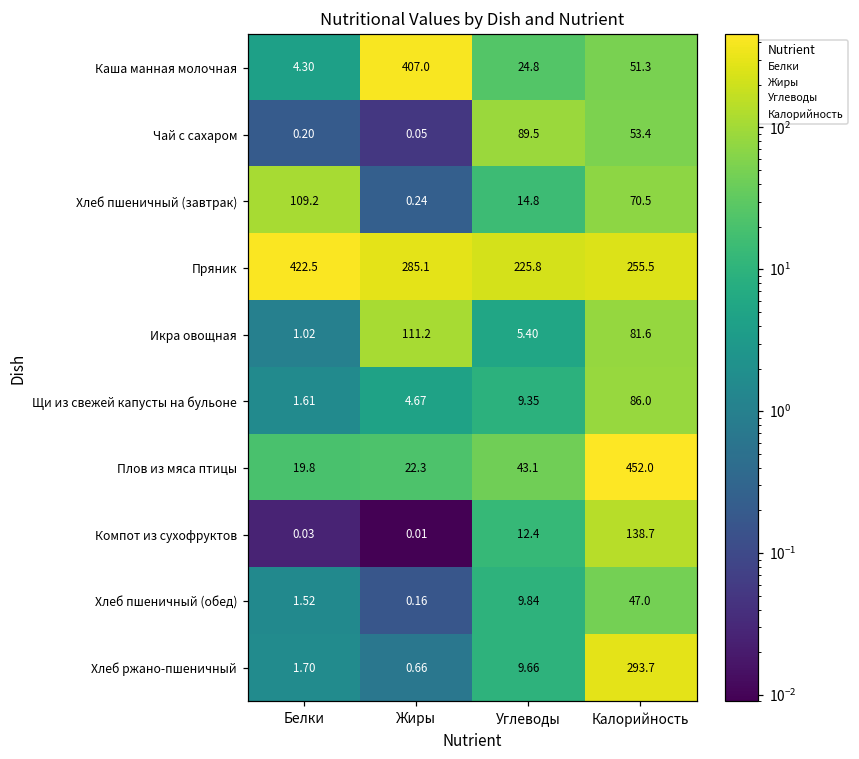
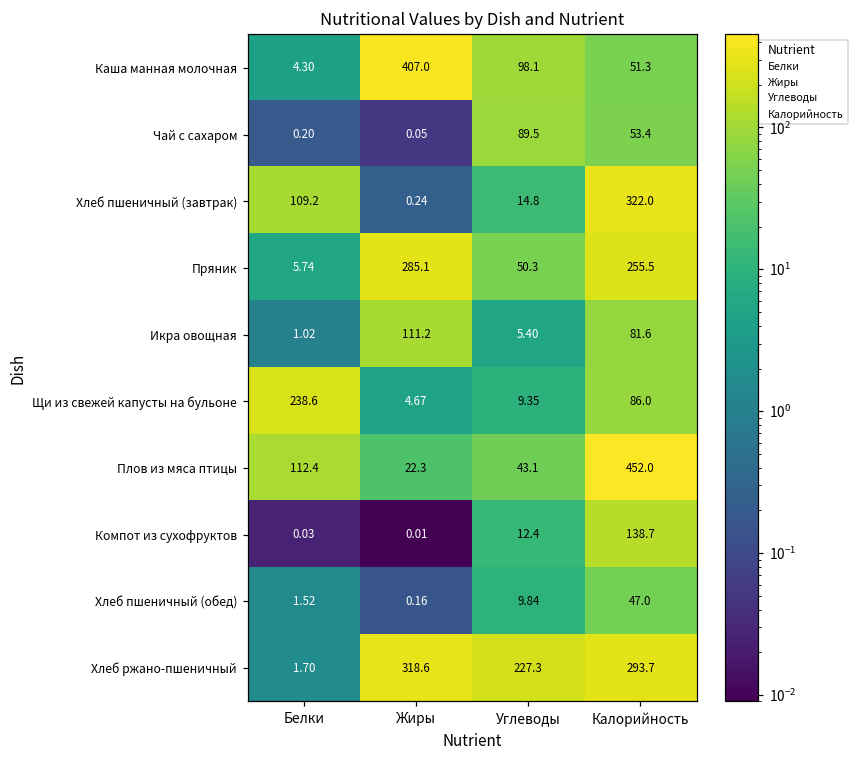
Каша манная молочная, Углеводы: 24.8 -> 98.1
Хлеб пшеничный (завтрак), Калорийность: 70.5 -> 322.0
Пряник, Белки: 422.5 -> 5.74
Пряник, Углеводы: 225.8 -> 50.3
Щи из свежей капусты на бульоне, Белки: 1.61 -> 238.6
Плов из мяса птицы, Белки: 19.8 -> 112.4
Хлеб ржано-пшеничный, Жиры: 0.66 -> 318.6
Хлеб ржано-пшеничный, Углеводы: 9.66 -> 227.3
